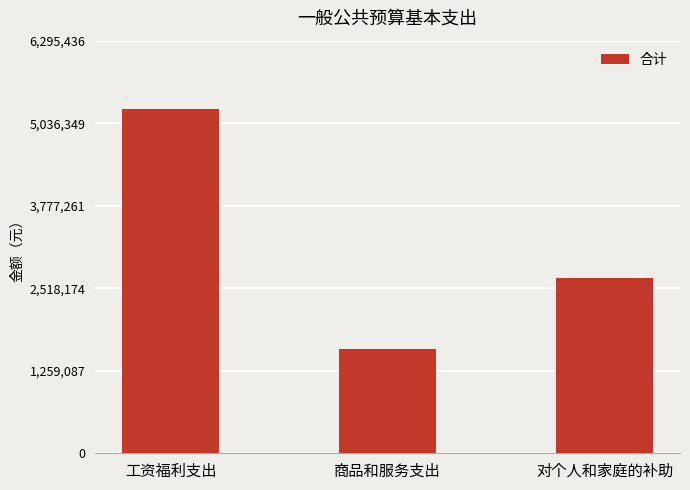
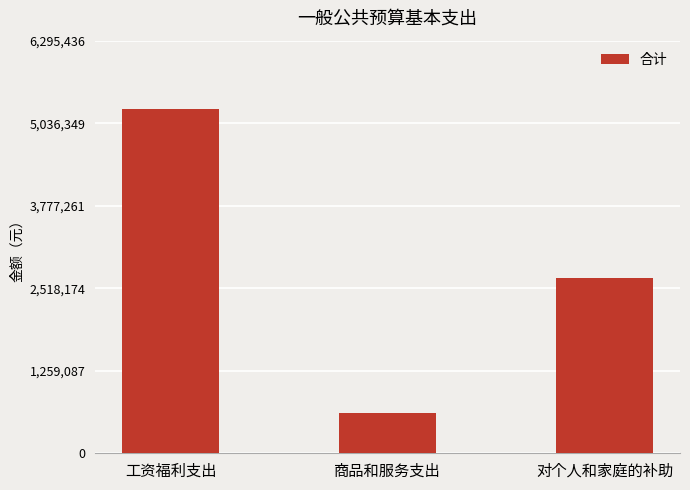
商品和服务支出: 1,600,000 -> 600,000
